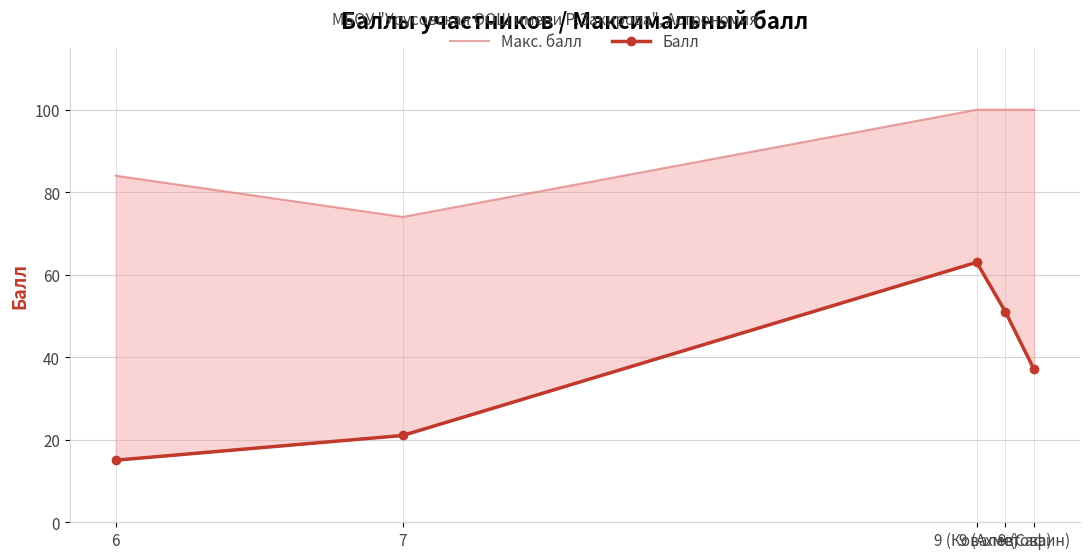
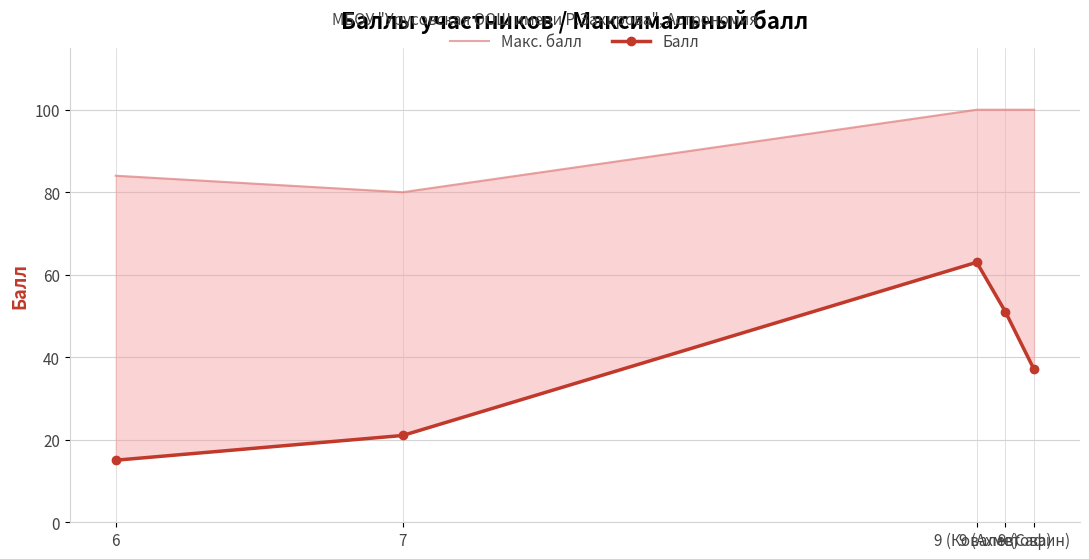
Макс. балл, 7: 74 -> 80
